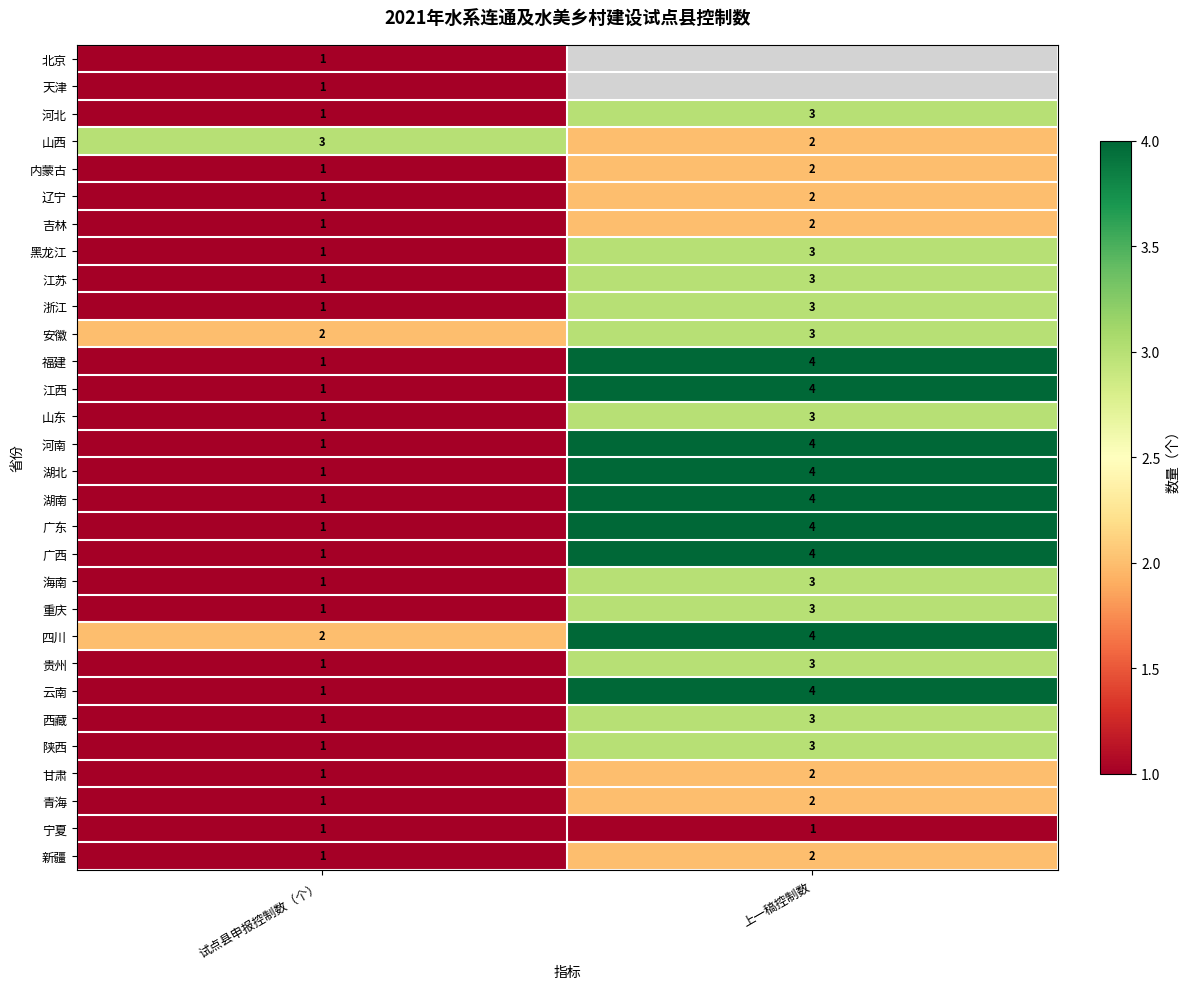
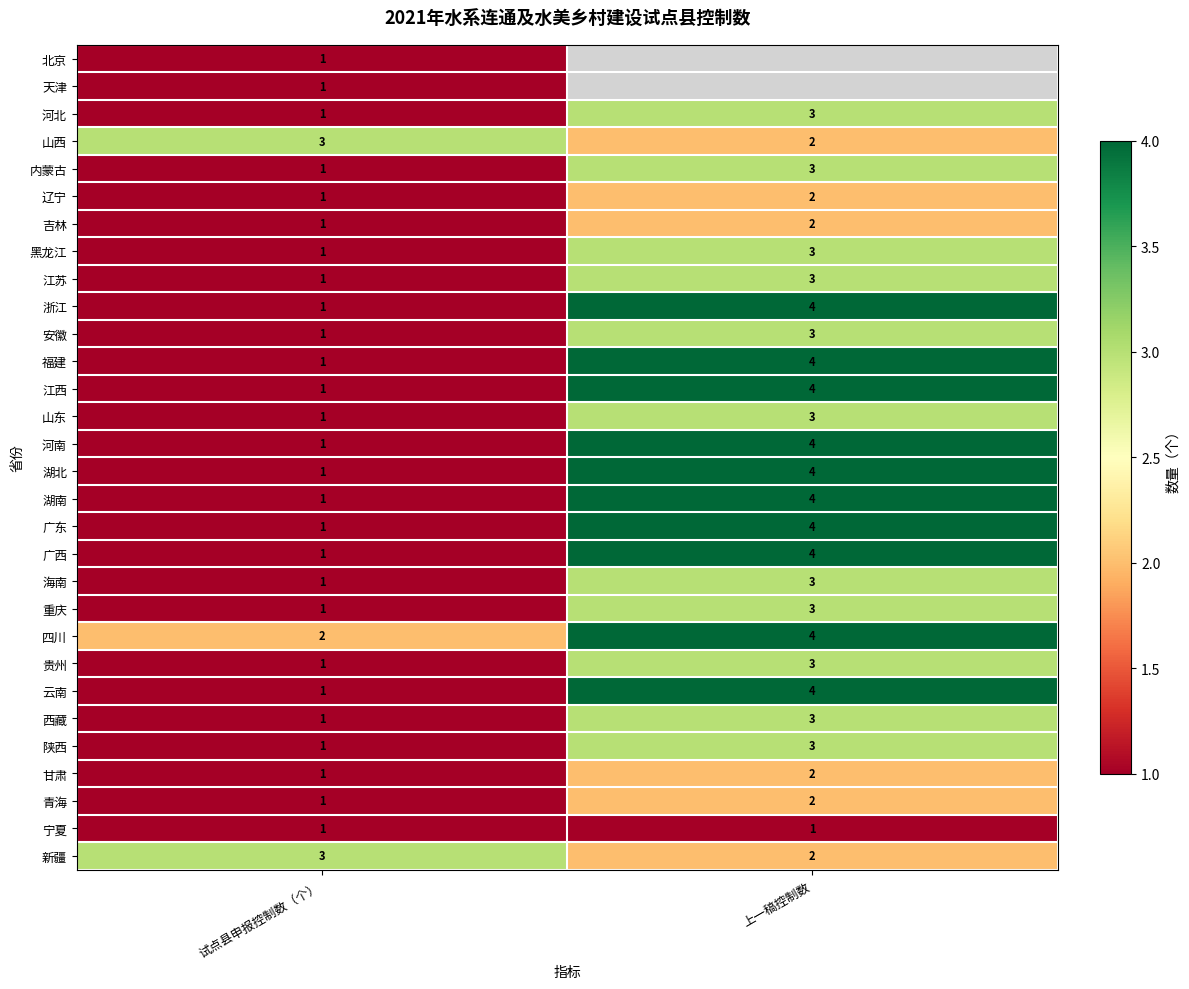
内蒙古, 上一稿控制数: 2 -> 3
浙江, 上一稿控制数: 3 -> 4
安徽, 试点县申报控制数（个）: 2 -> 1
新疆, 试点县申报控制数（个）: 1 -> 3
